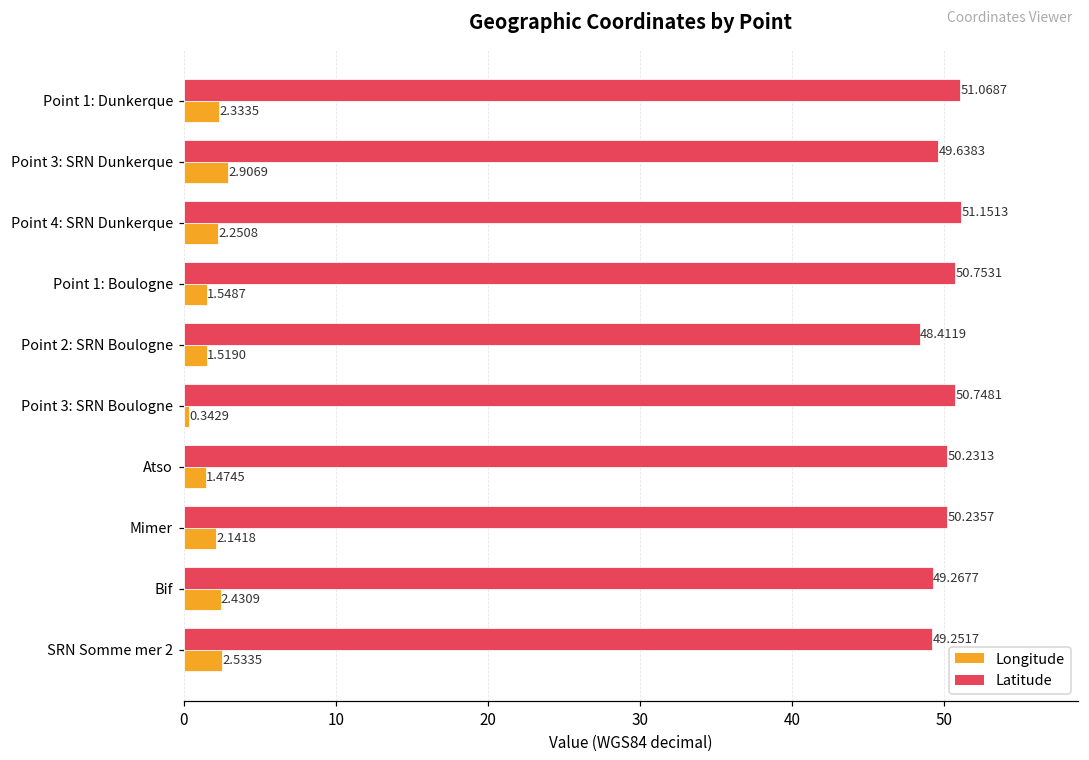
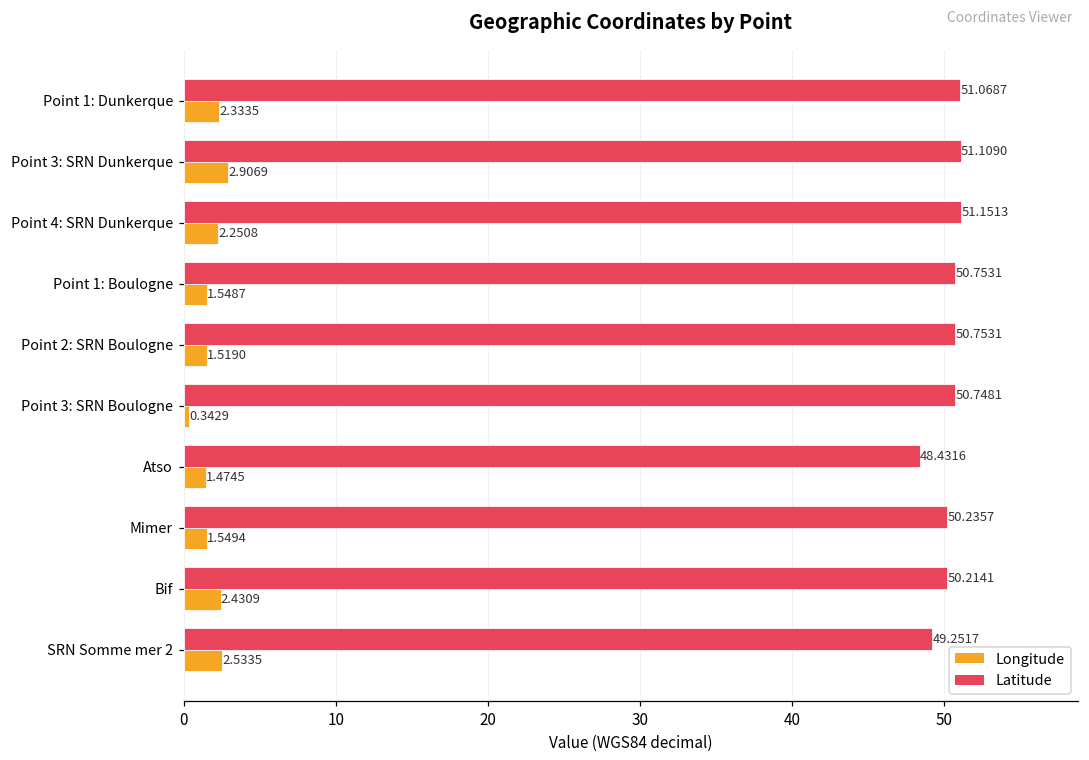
Latitude, Point 3: SRN Dunkerque: 49.6383 -> 51.1090
Latitude, Point 2: SRN Boulogne: 48.4119 -> 50.7531
Latitude, Atso: 50.2313 -> 48.4316
Longitude, Mimer: 2.1418 -> 1.5494
Latitude, Bif: 49.2677 -> 50.2141
